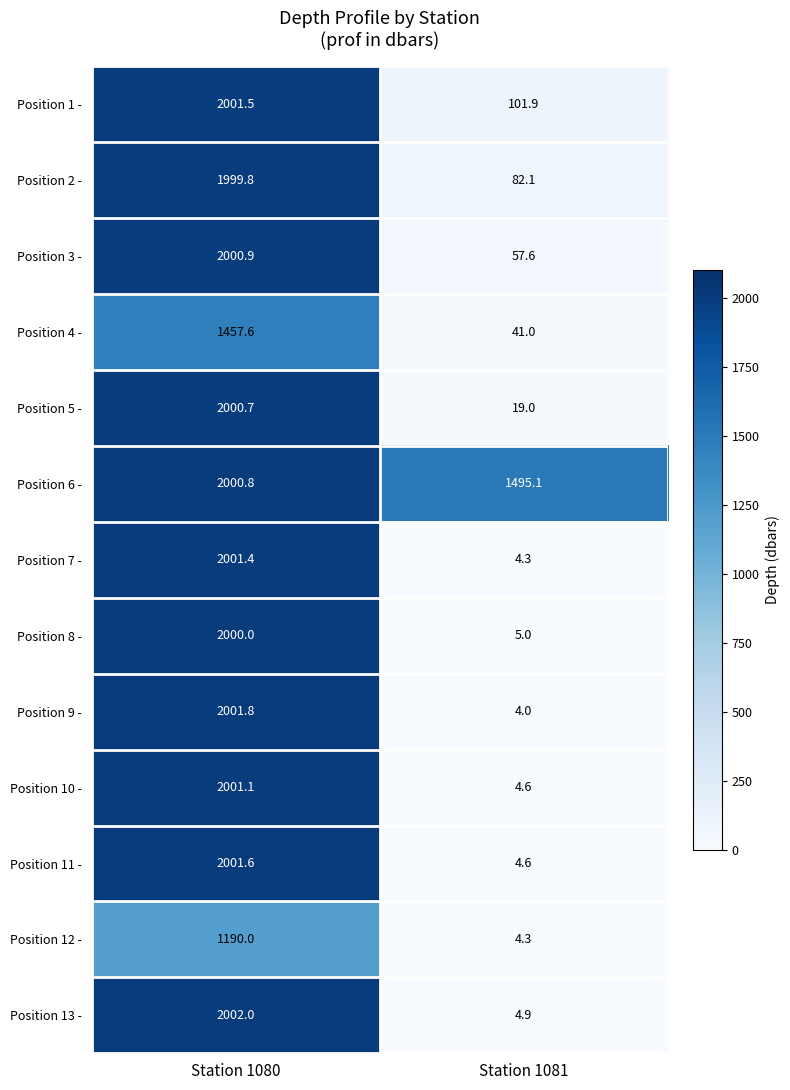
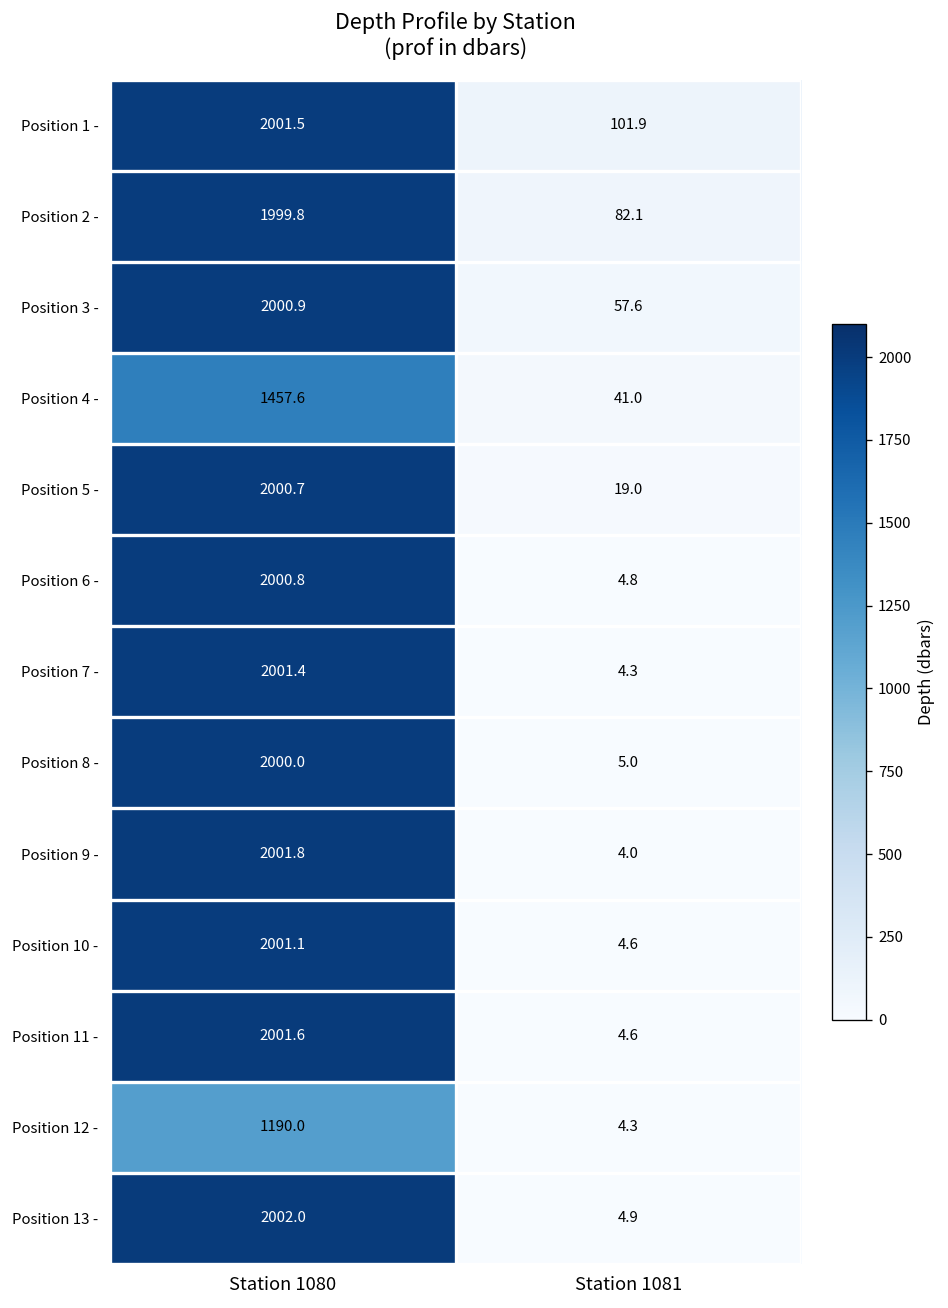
Position 6 -, Station 1081: 1495.1 -> 4.8
